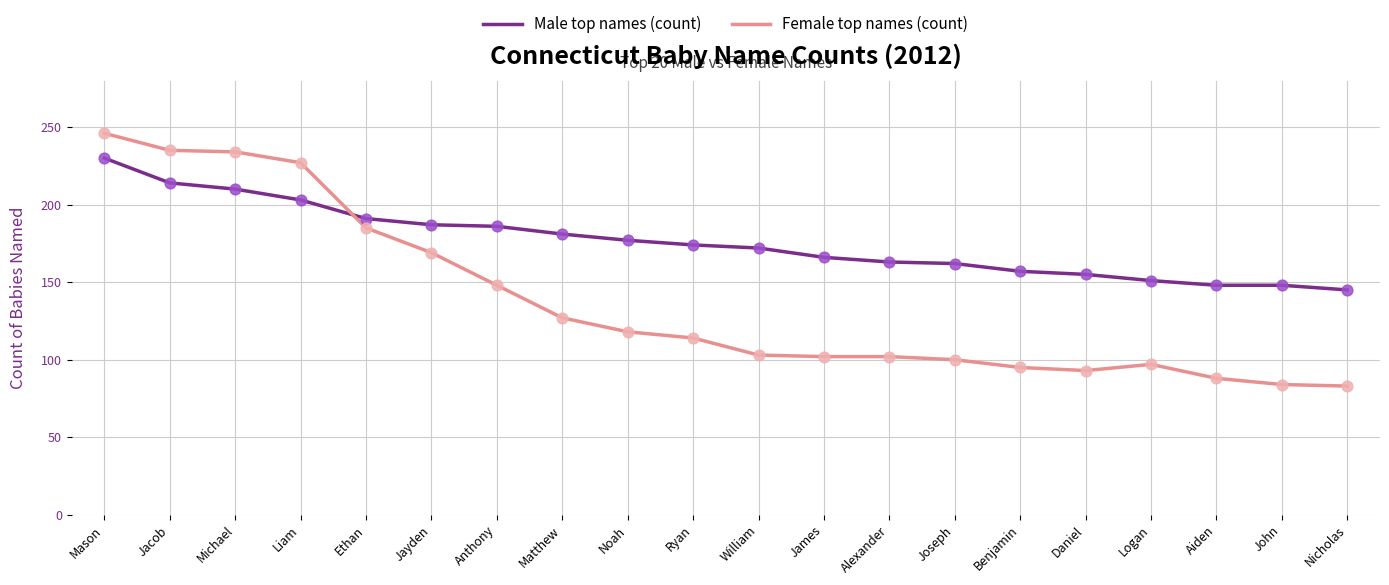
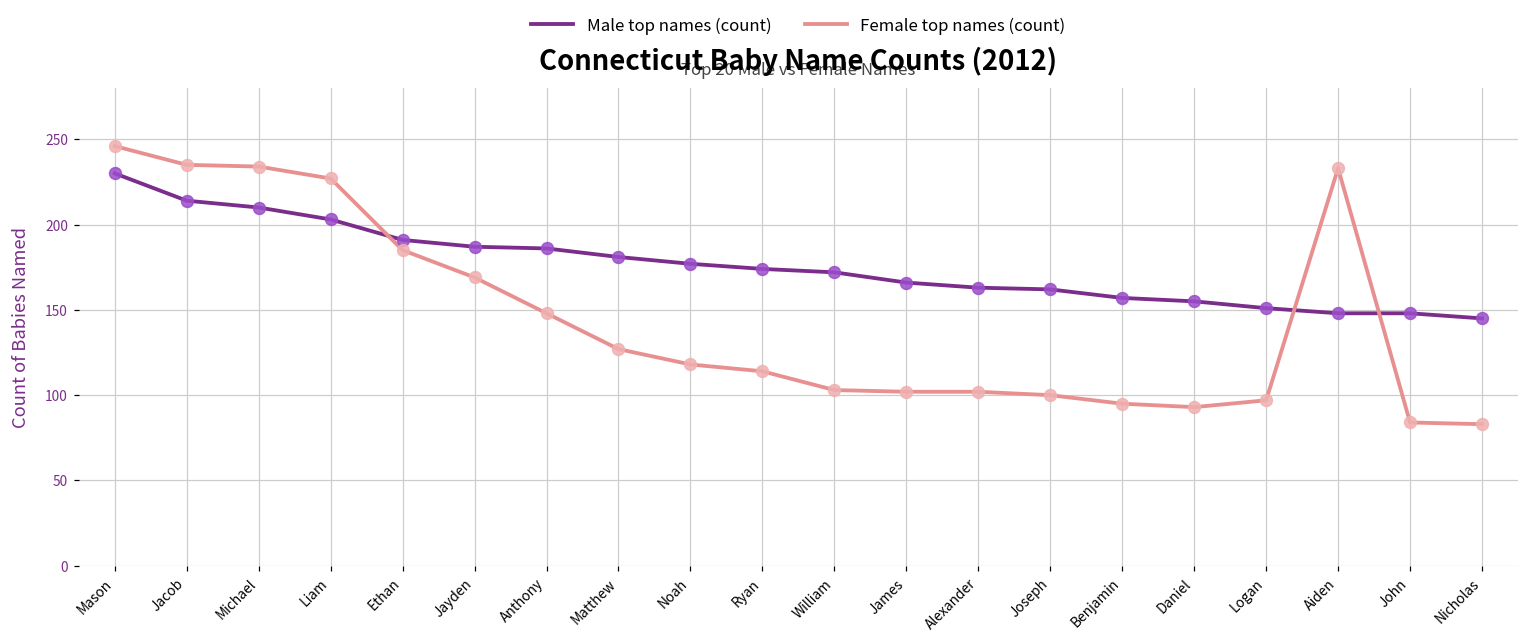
Female top names (count), Aiden: 88 -> 233
